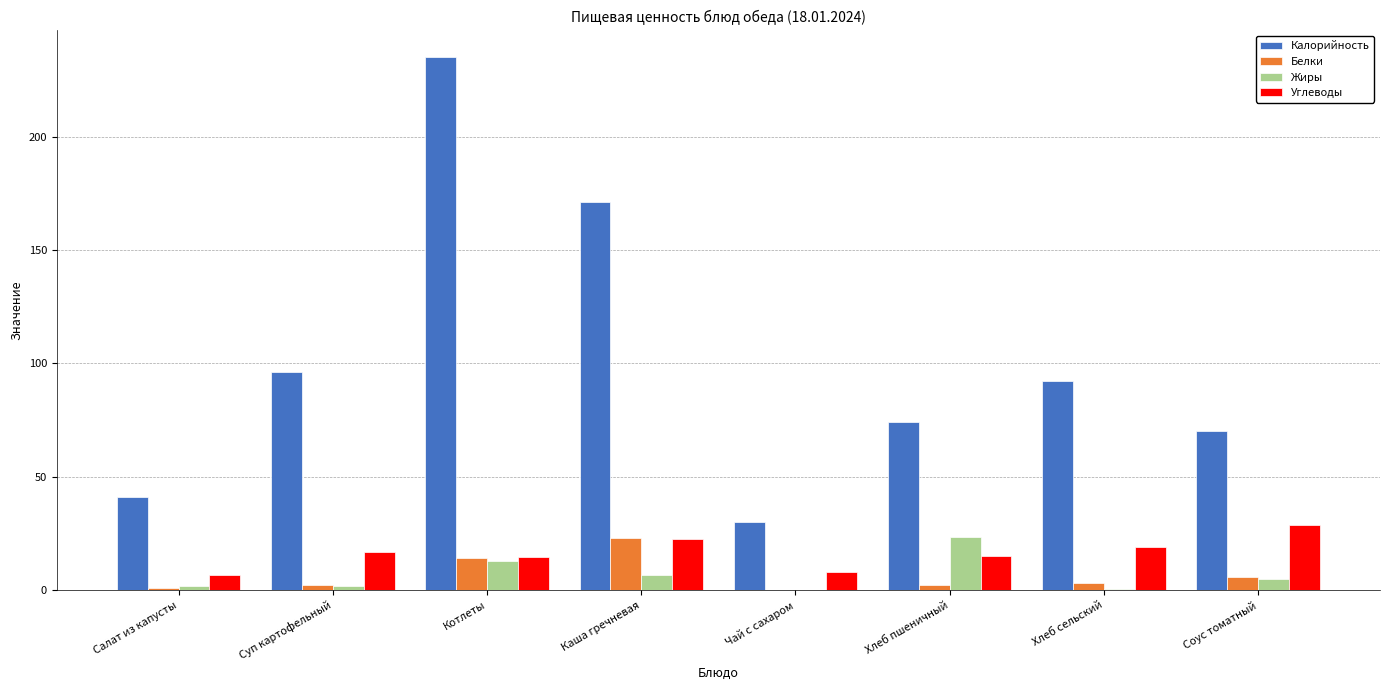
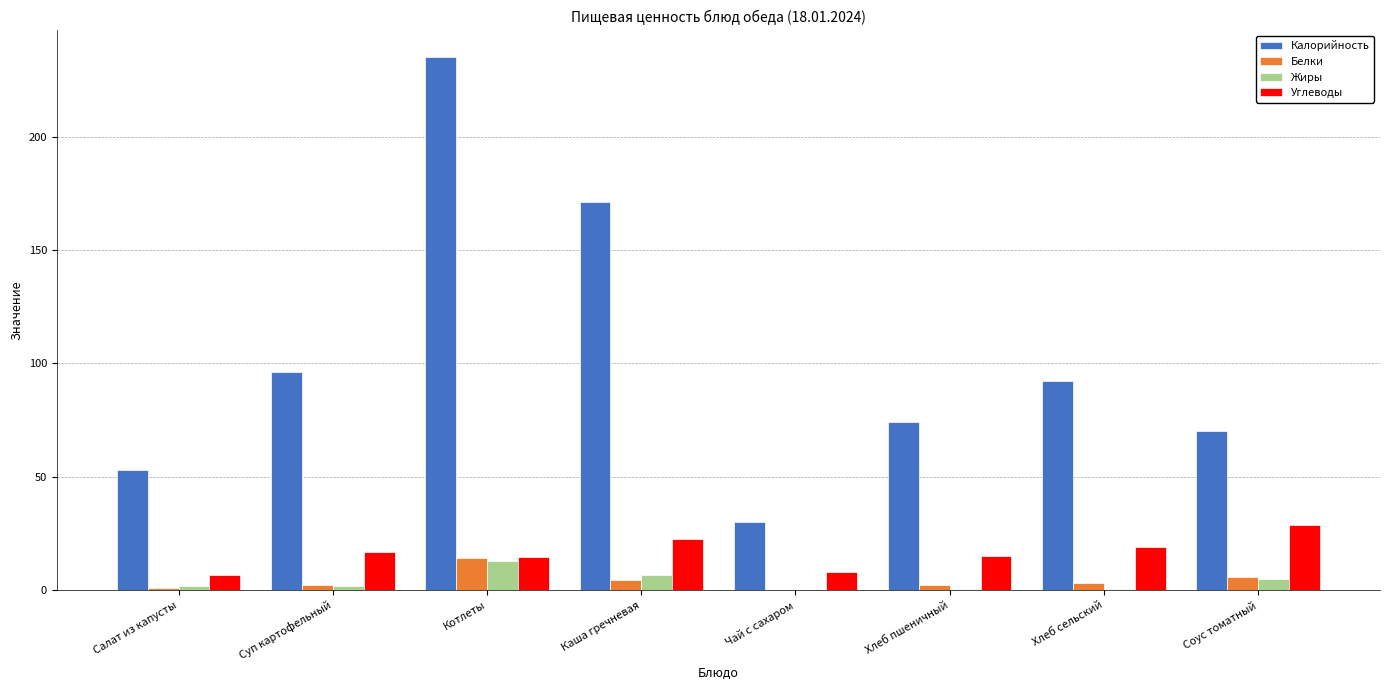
Калорийность, Салат из капусты: 41 -> 53
Белки, Каша гречневая: 23 -> 5
Жиры, Хлеб пшеничный: 23 -> 0
